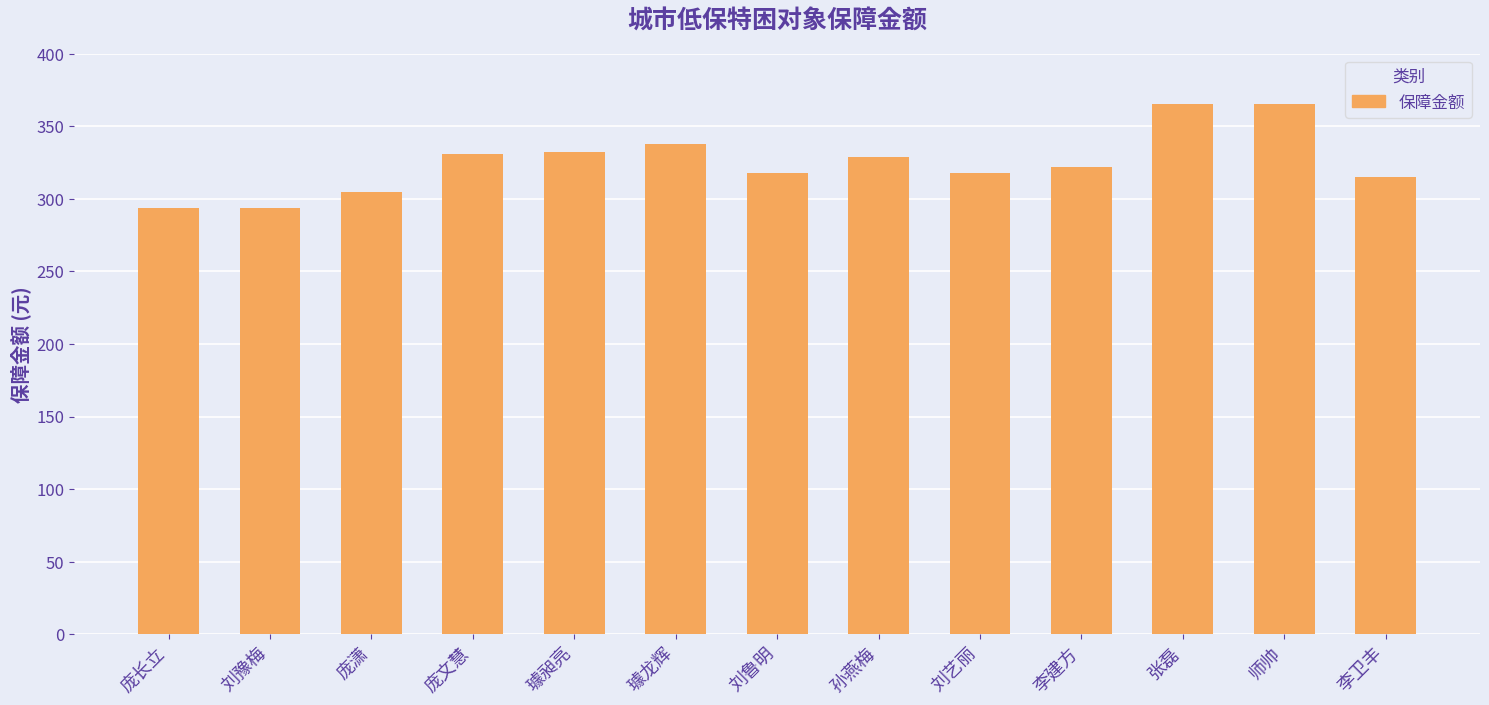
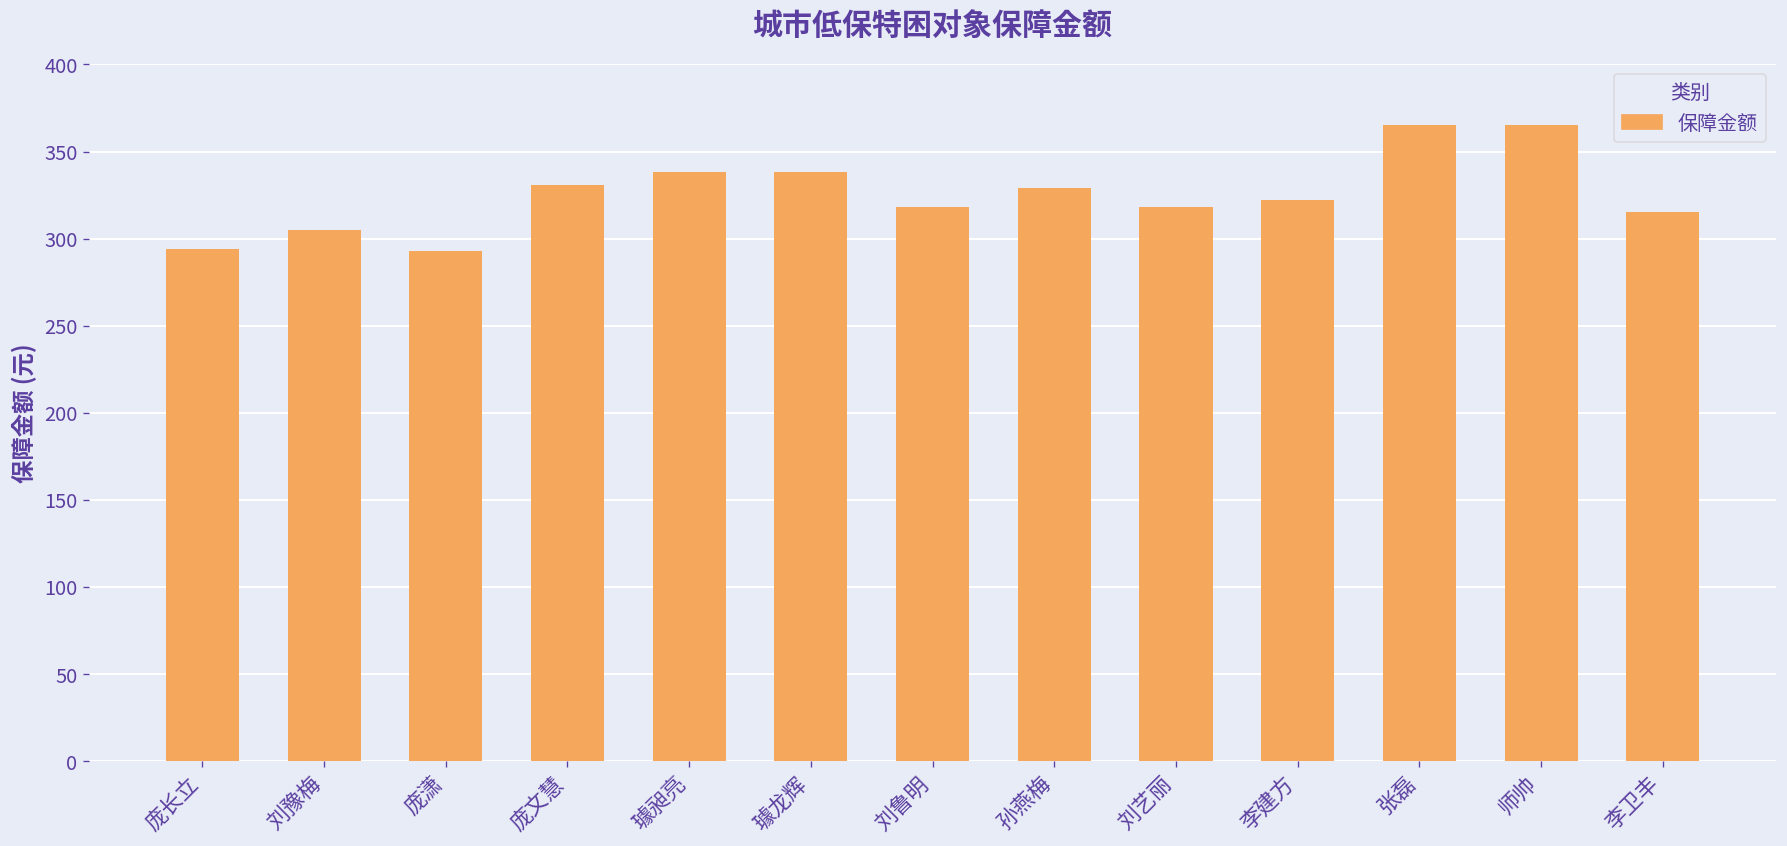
刘豫梅: 294 -> 305
庞潇: 305 -> 293
璩昶亮: 332 -> 338
